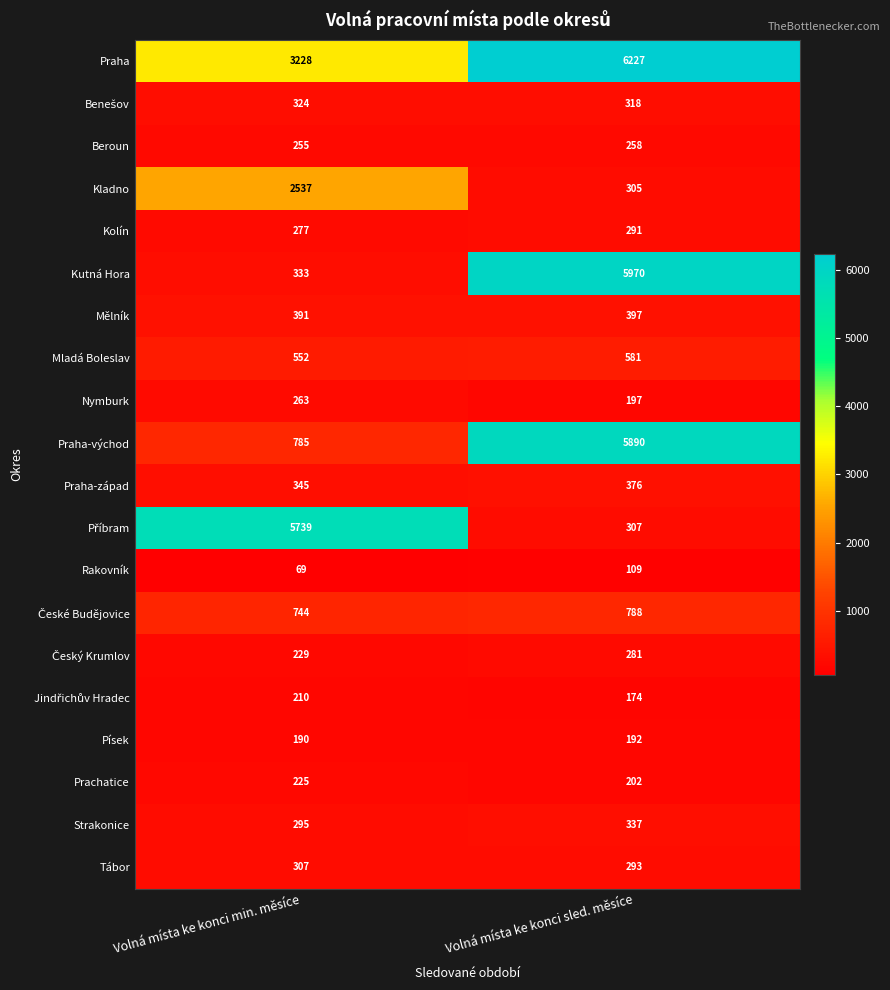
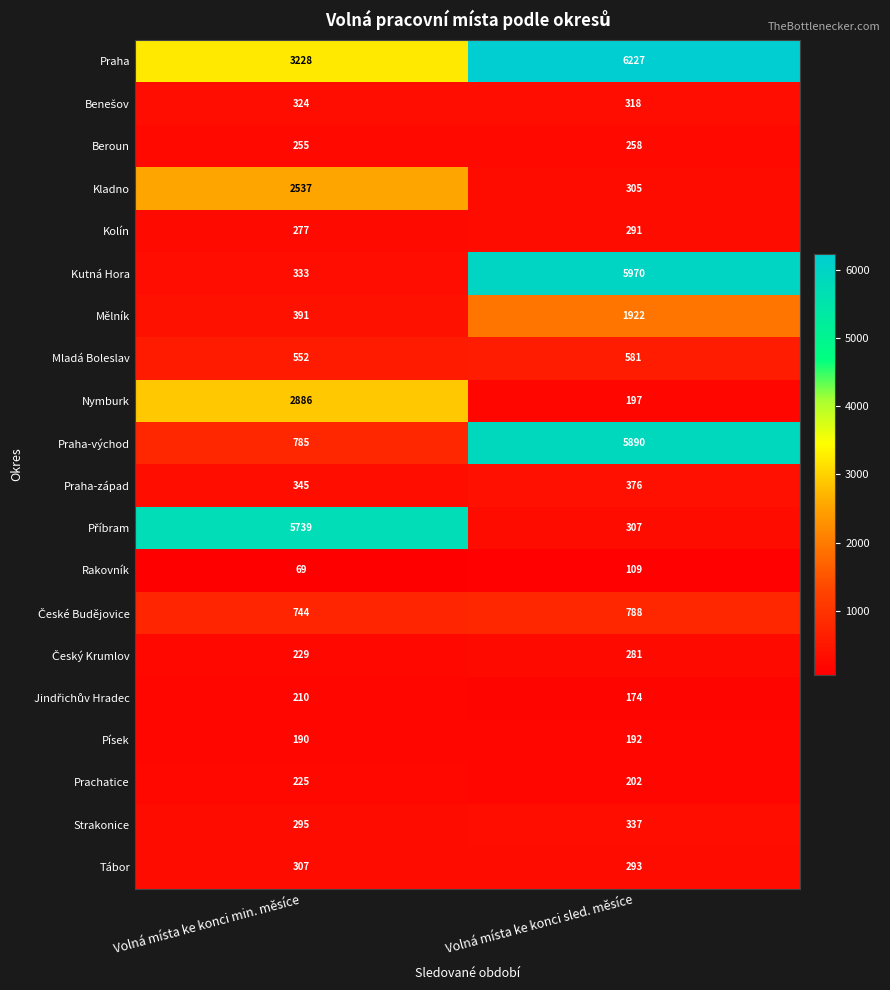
Mělník, Volná místa ke konci sled. měsíce: 397 -> 1922
Nymburk, Volná místa ke konci min. měsíce: 263 -> 2886
